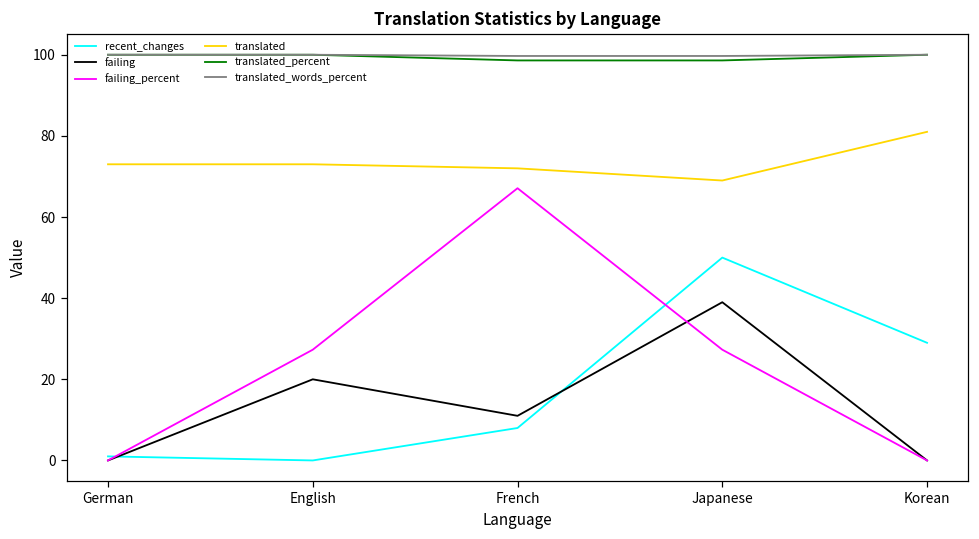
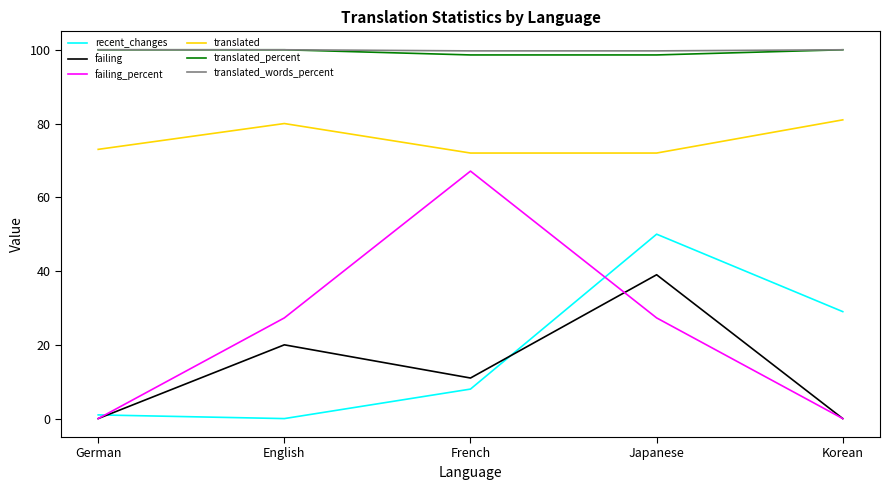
translated, English: 73 -> 80
translated, Japanese: 69 -> 72
